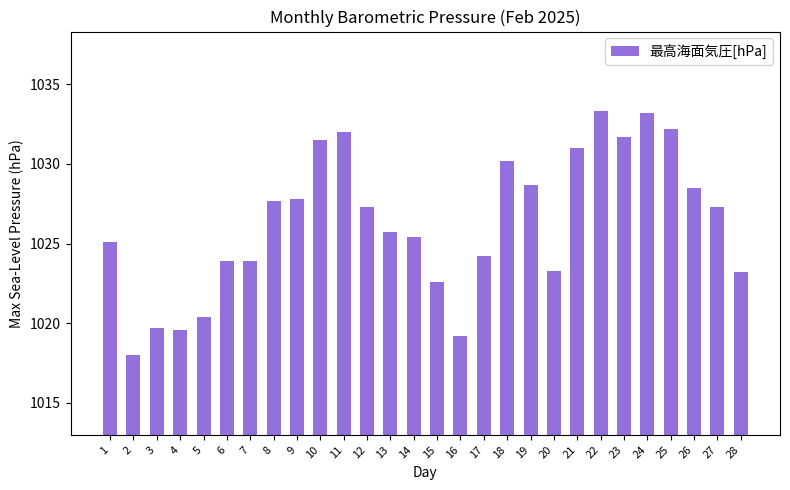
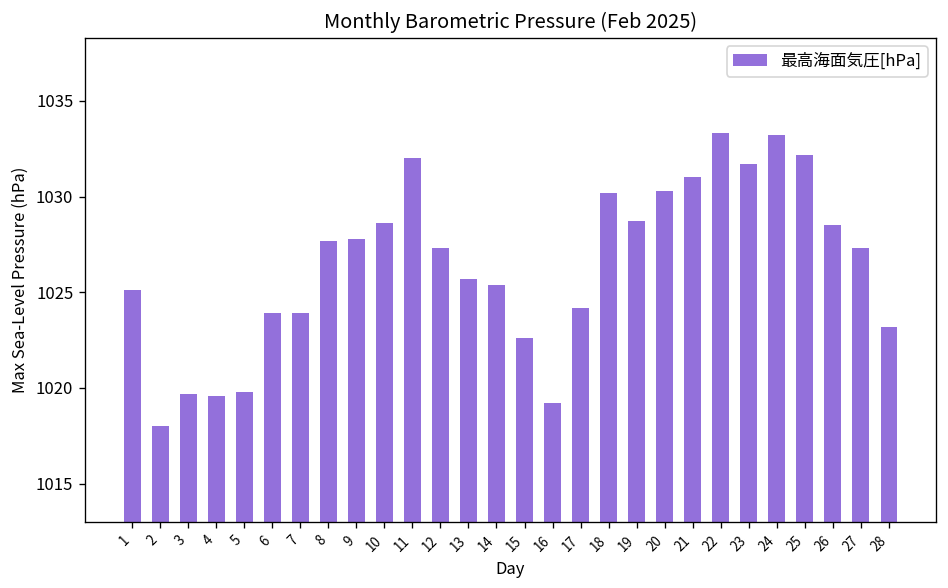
5: 1020.4 -> 1019.8
10: 1031.5 -> 1028.6
20: 1023.3 -> 1030.3
